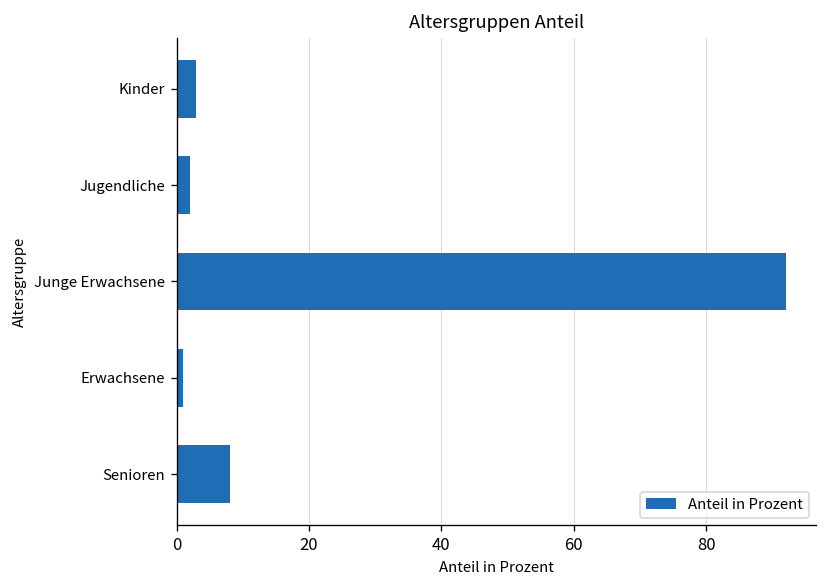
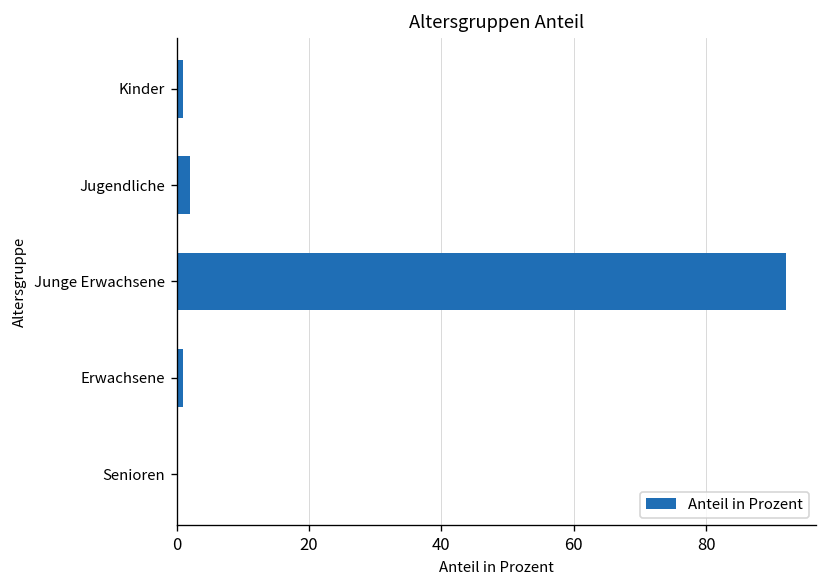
Kinder: 3 -> 1
Senioren: 8 -> 0
